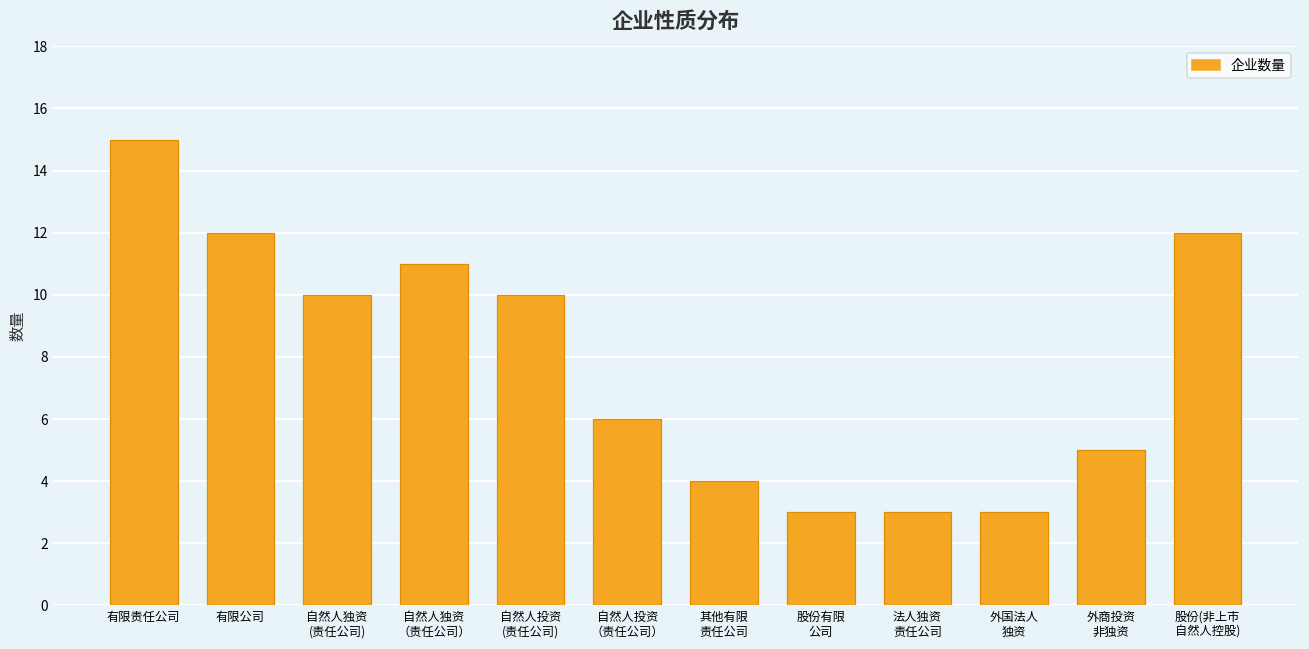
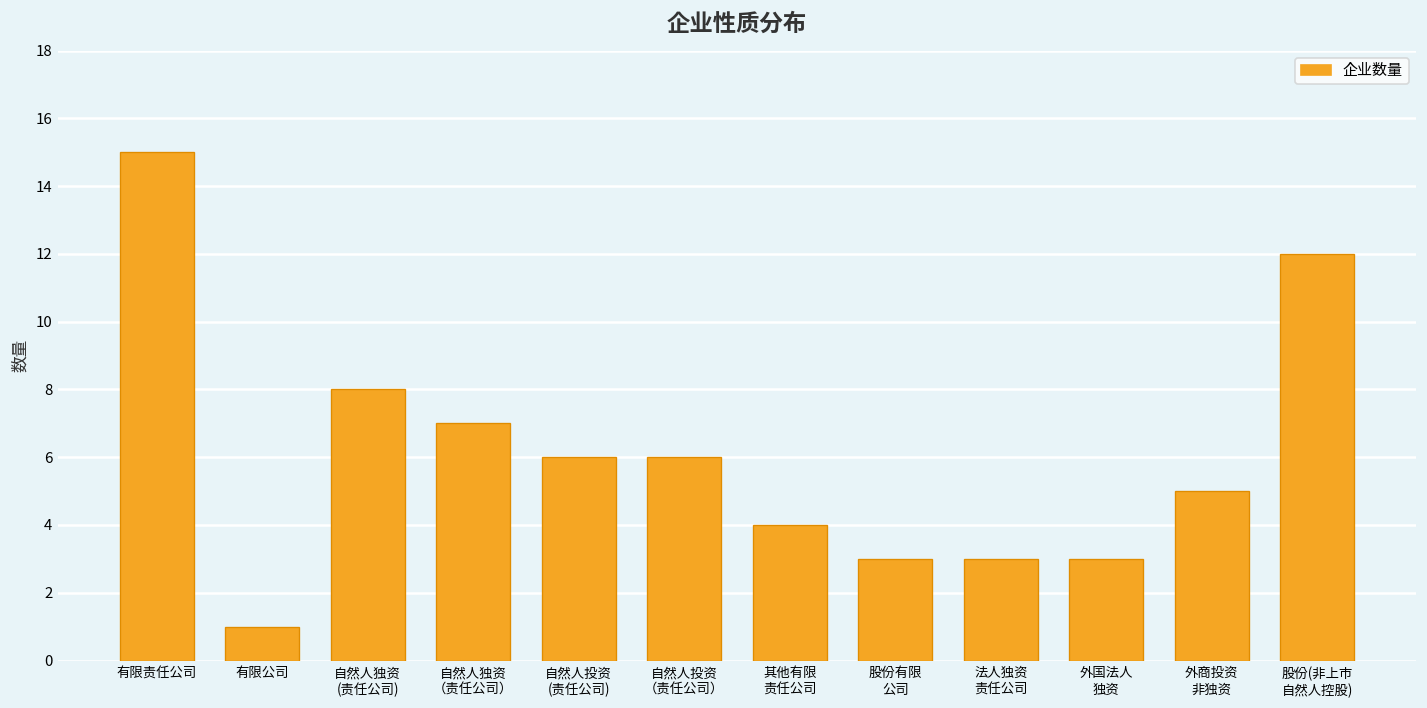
有限公司: 12 -> 1
自然人独资 (责任公司): 10 -> 8
自然人独资 （责任公司）: 11 -> 7
自然人投资 (责任公司): 10 -> 6
